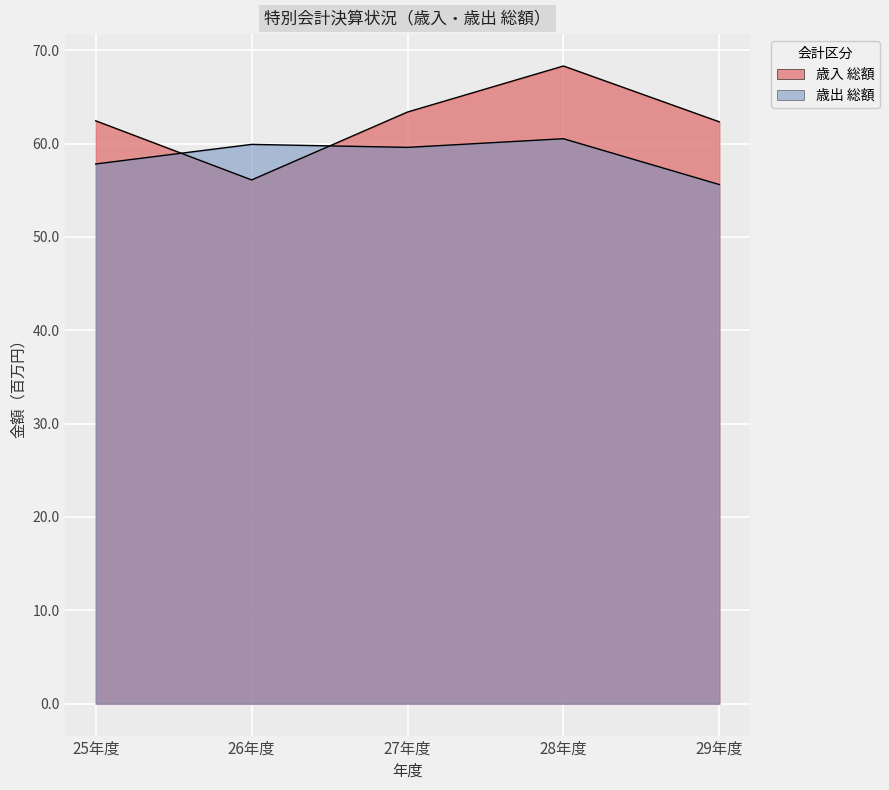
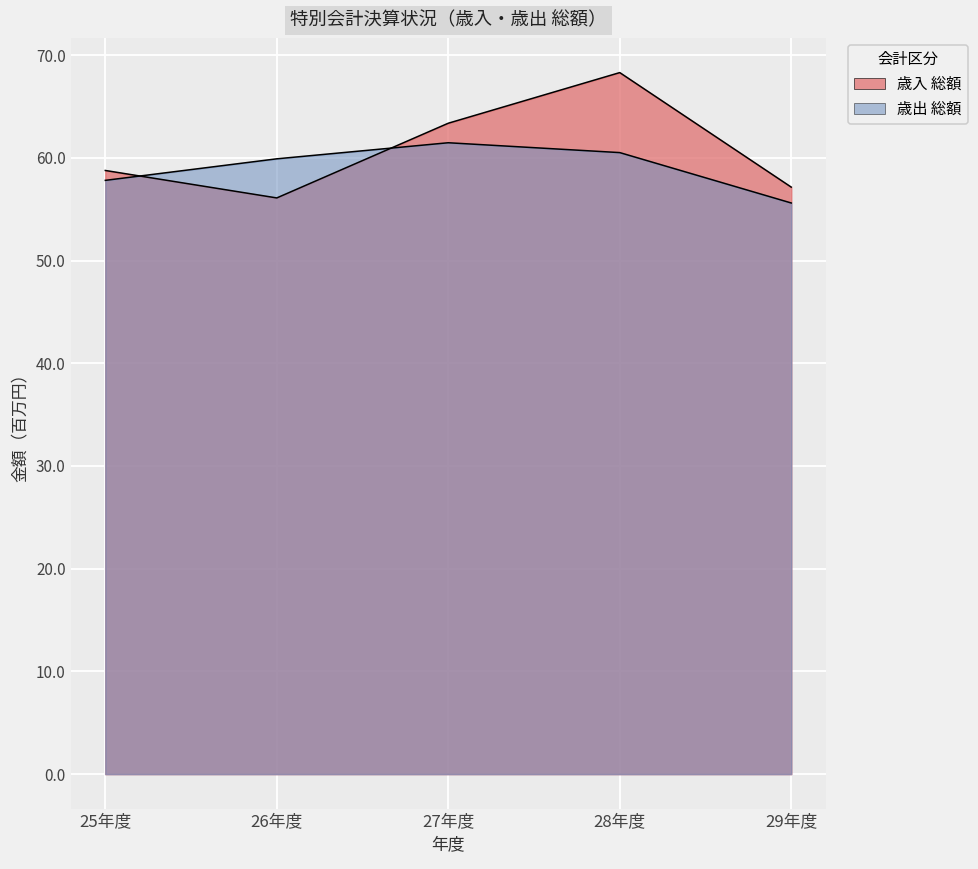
歳入 総額, 25年度: 62 -> 59
歳出 総額, 27年度: 60 -> 61
歳入 総額, 29年度: 62 -> 57
